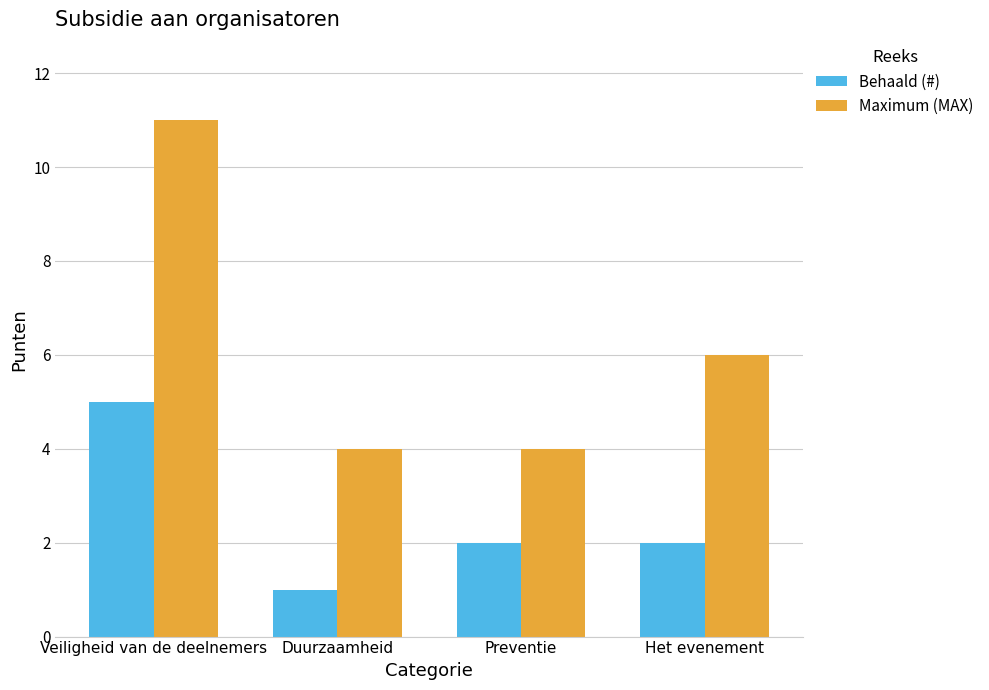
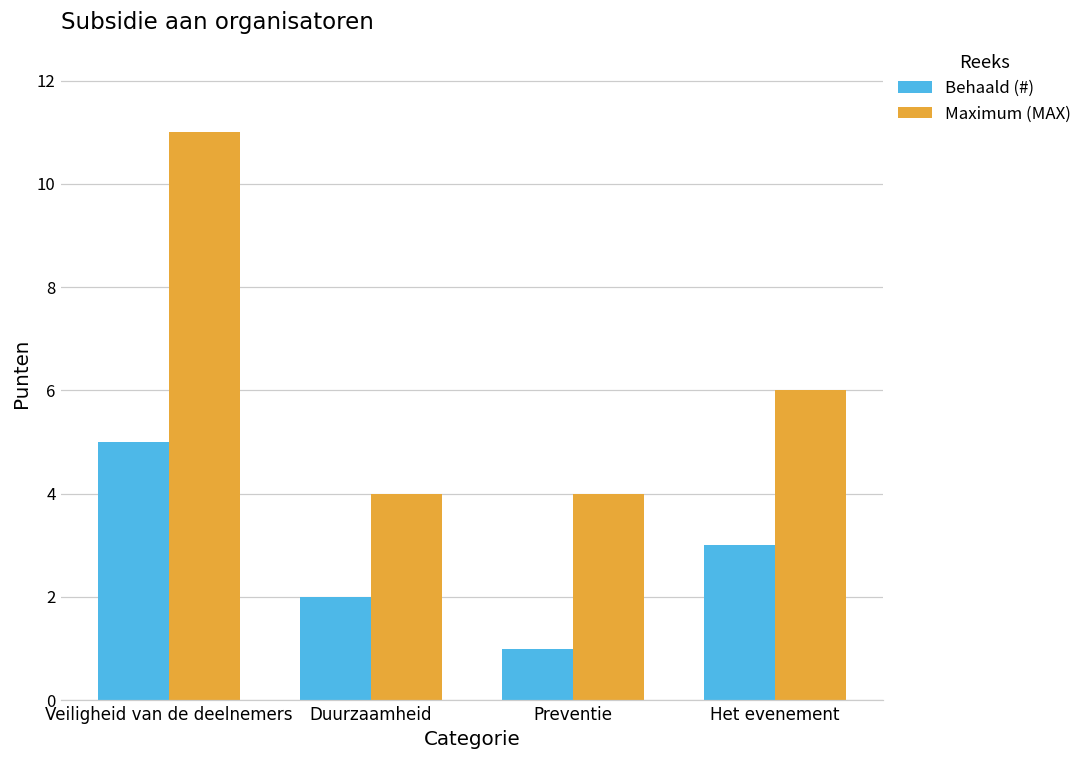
Behaald (#), Duurzaamheid: 1 -> 2
Behaald (#), Preventie: 2 -> 1
Behaald (#), Het evenement: 2 -> 3
